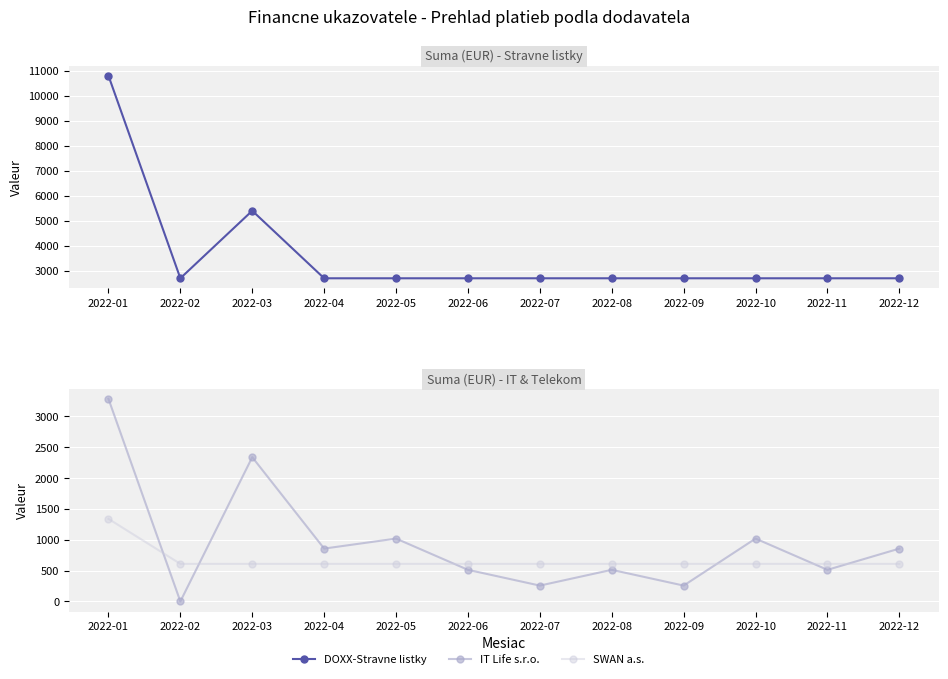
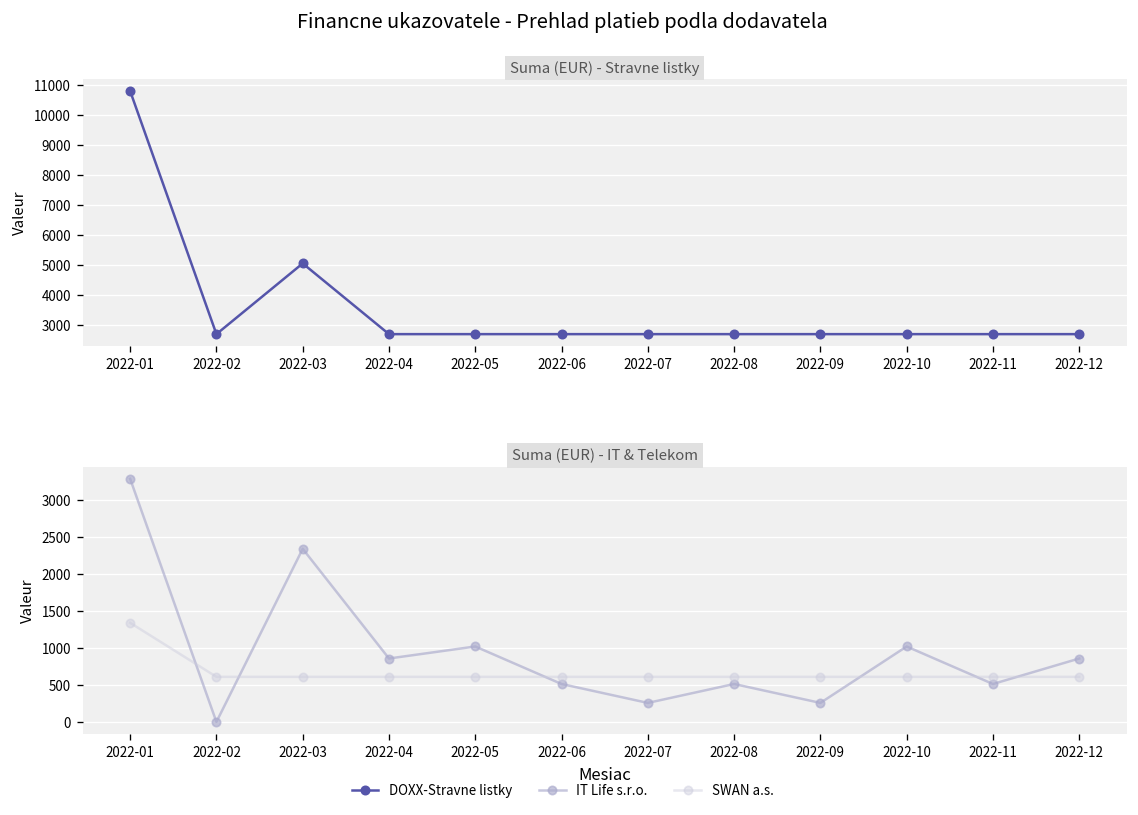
Suma (EUR) - Stravne listky, 2022-03: 5400 -> 5100
